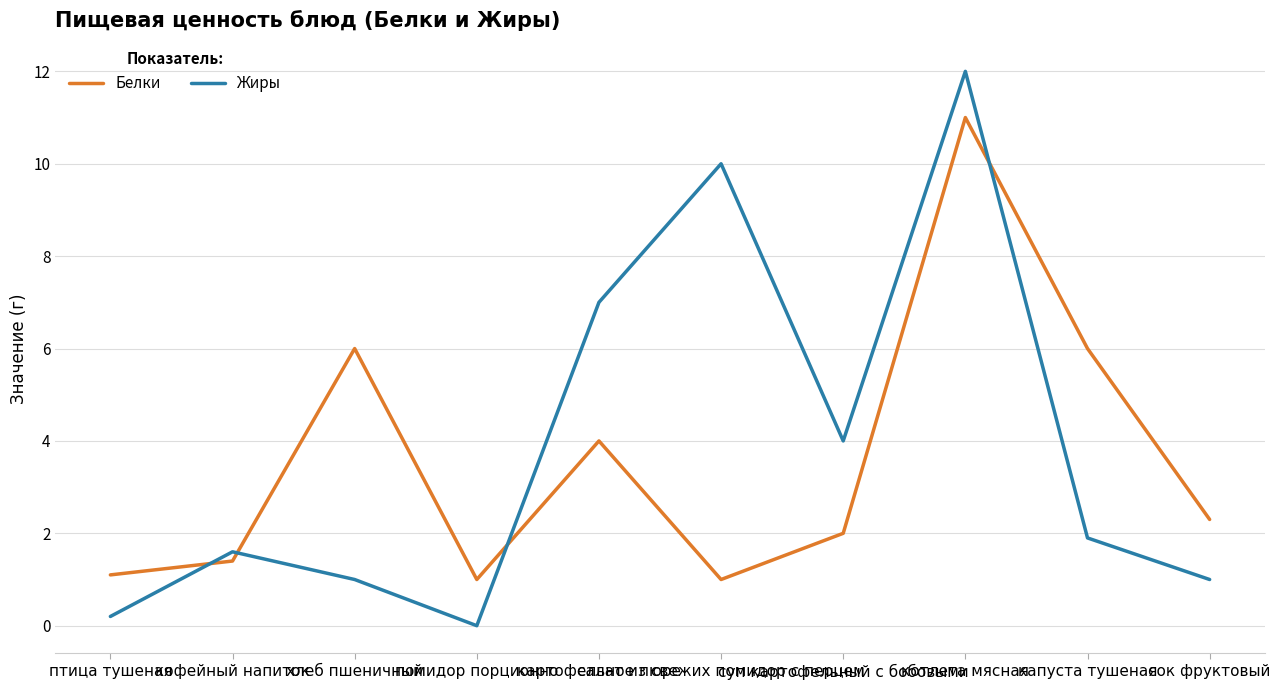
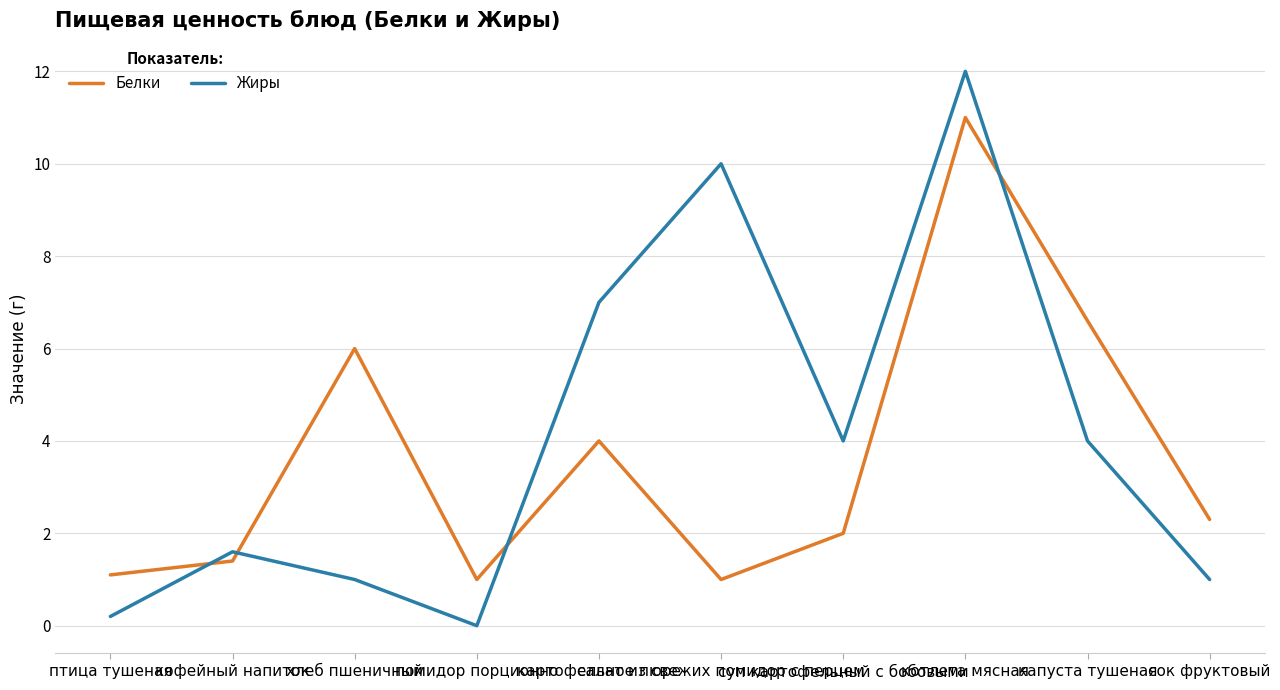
Белки, капуста тушеная: 6.0 -> 6.6
Жиры, капуста тушеная: 1.9 -> 4.0
